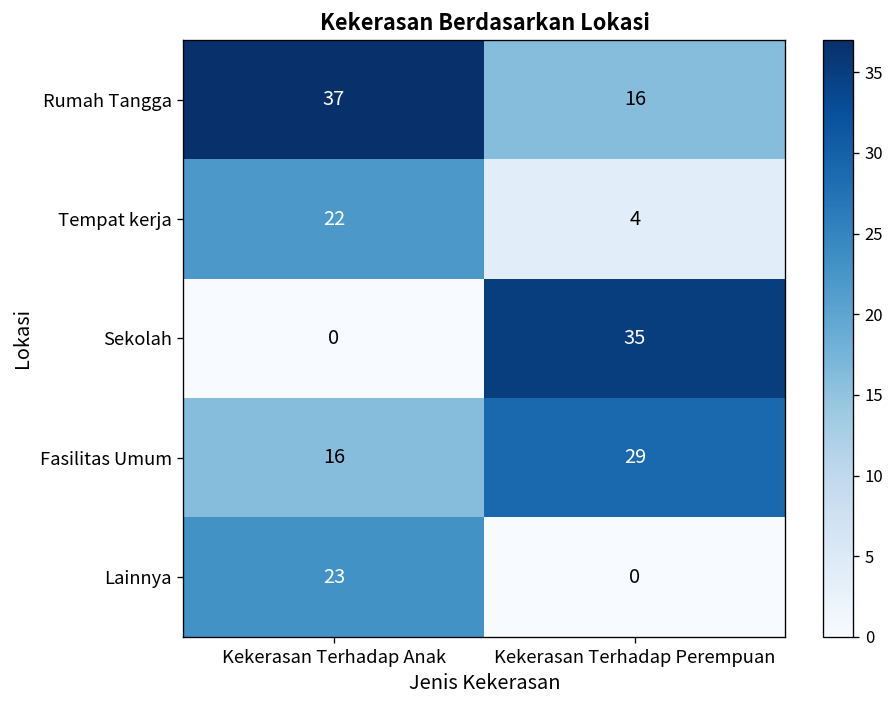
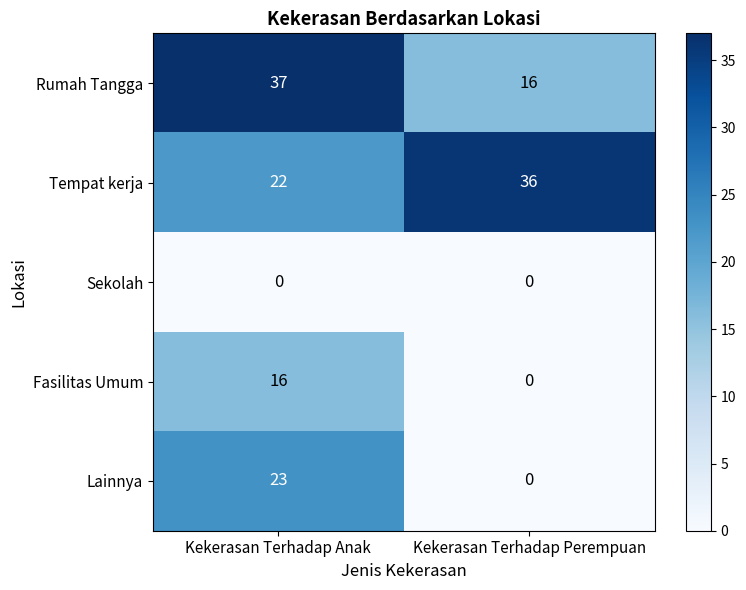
Tempat kerja, Kekerasan Terhadap Perempuan: 4 -> 36
Sekolah, Kekerasan Terhadap Perempuan: 35 -> 0
Fasilitas Umum, Kekerasan Terhadap Perempuan: 29 -> 0
